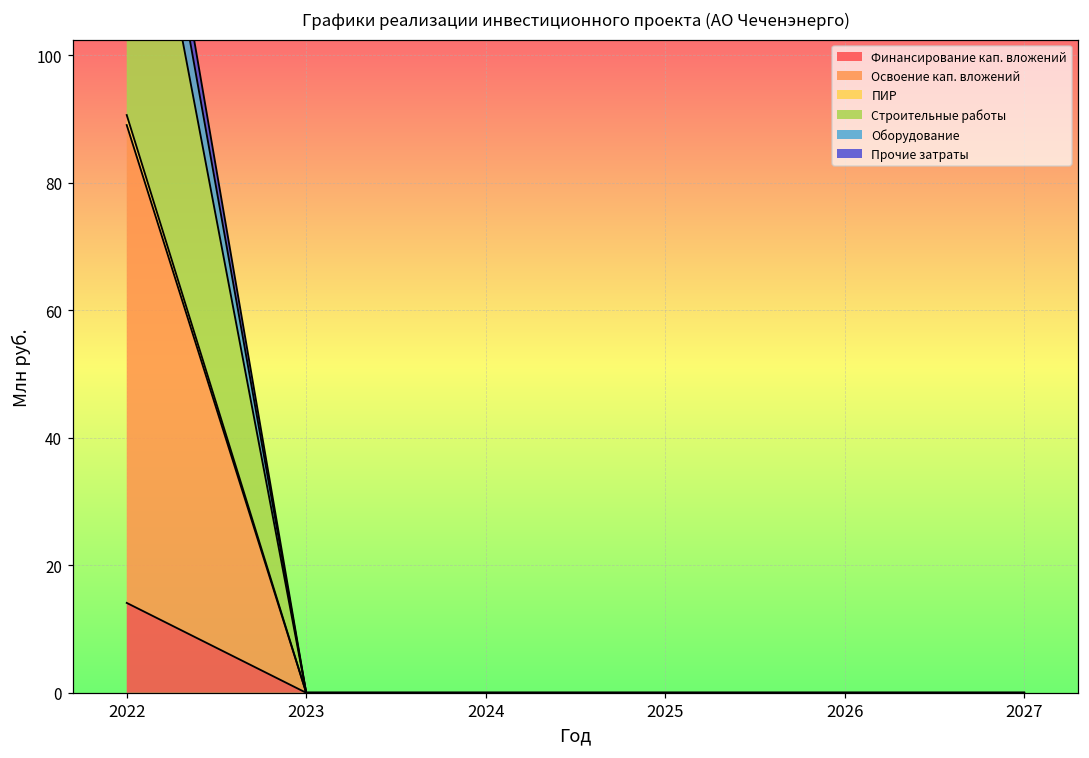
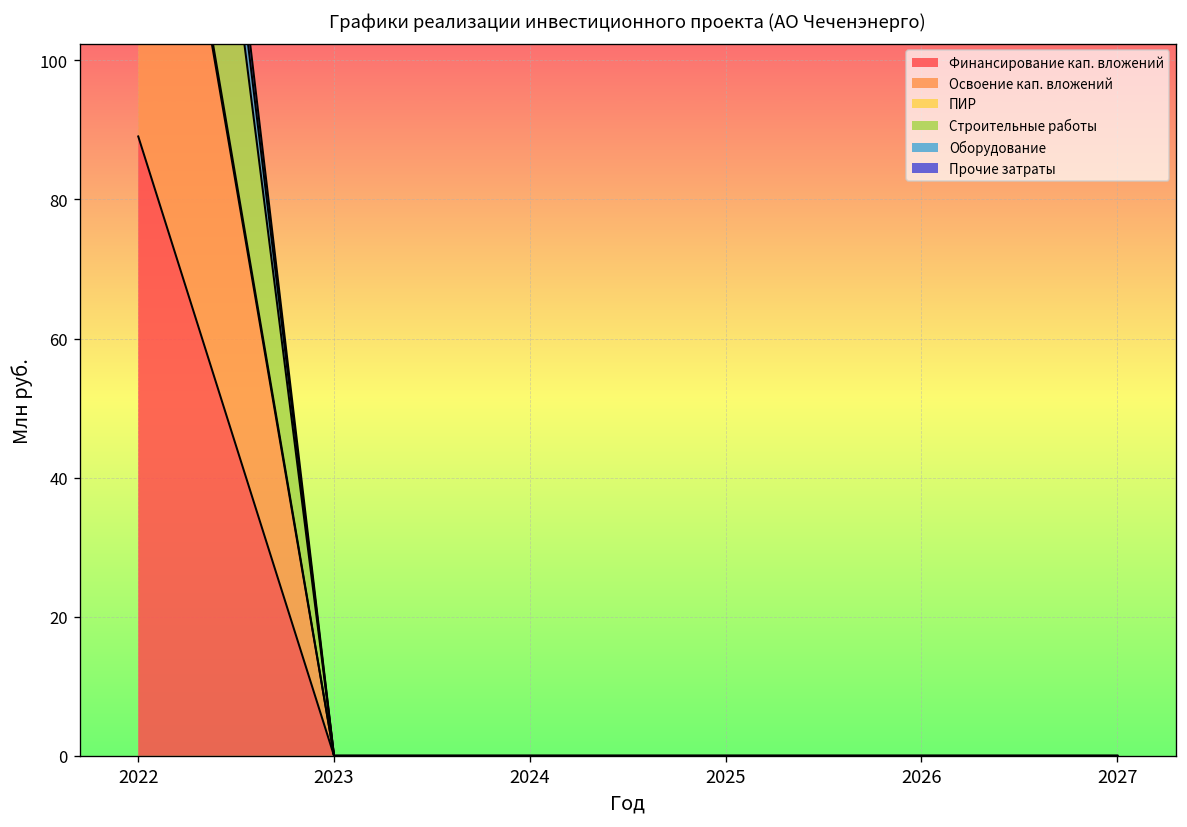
Финансирование кап. вложений, 2022: 14 -> 89
